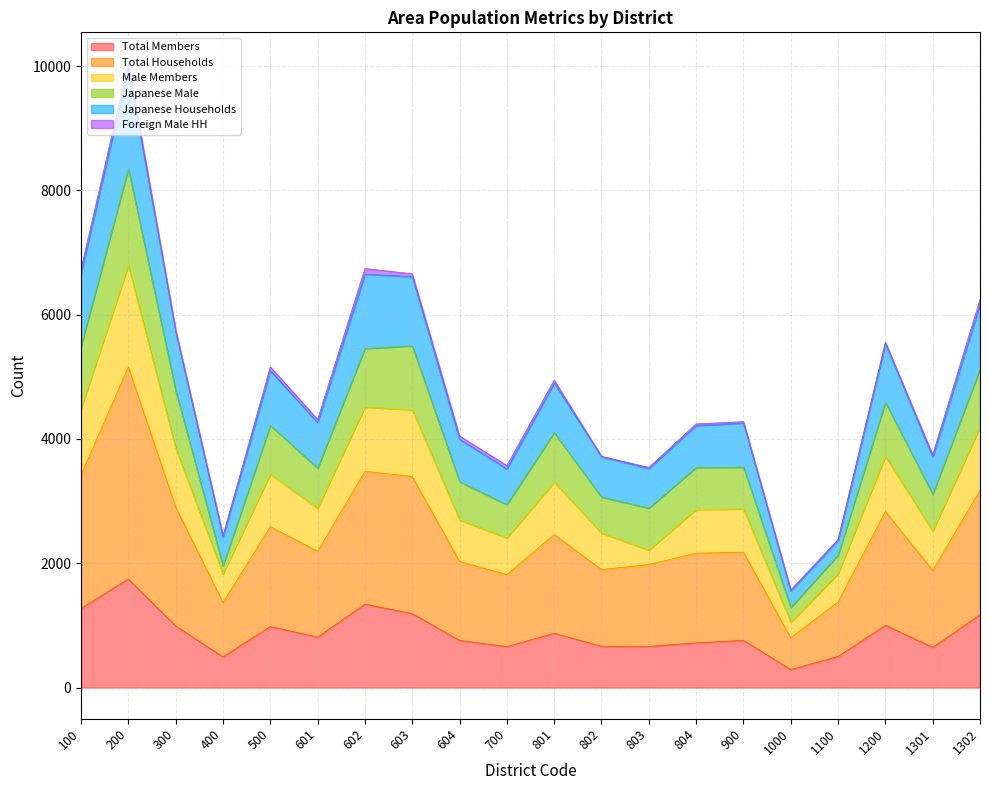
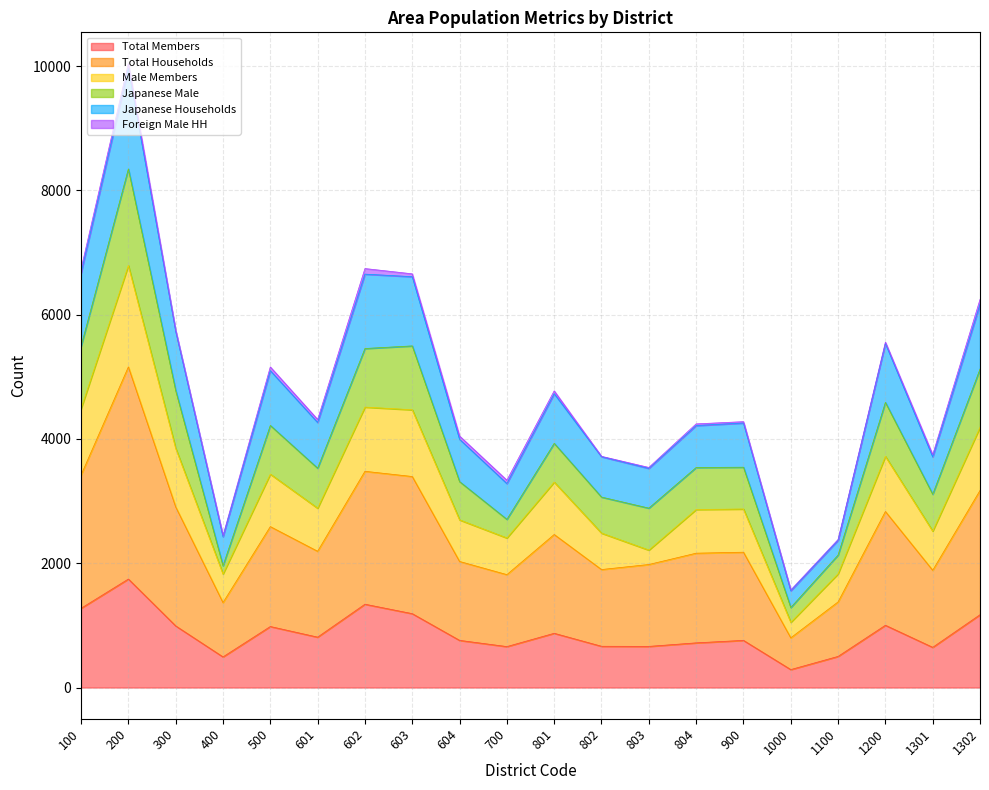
Japanese Male, 700: 500 -> 300
Japanese Male, 801: 800 -> 600
